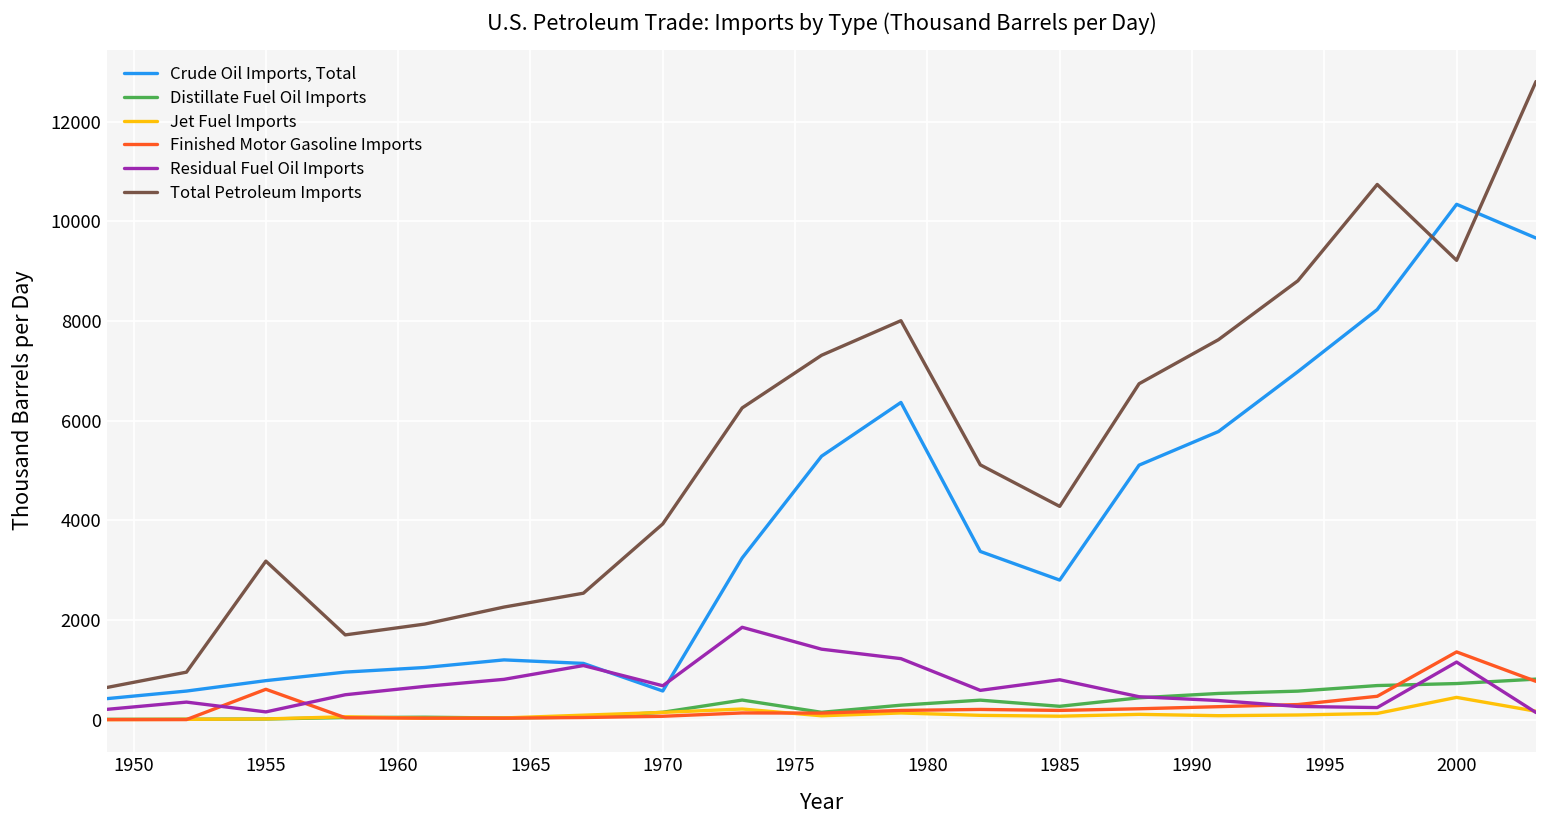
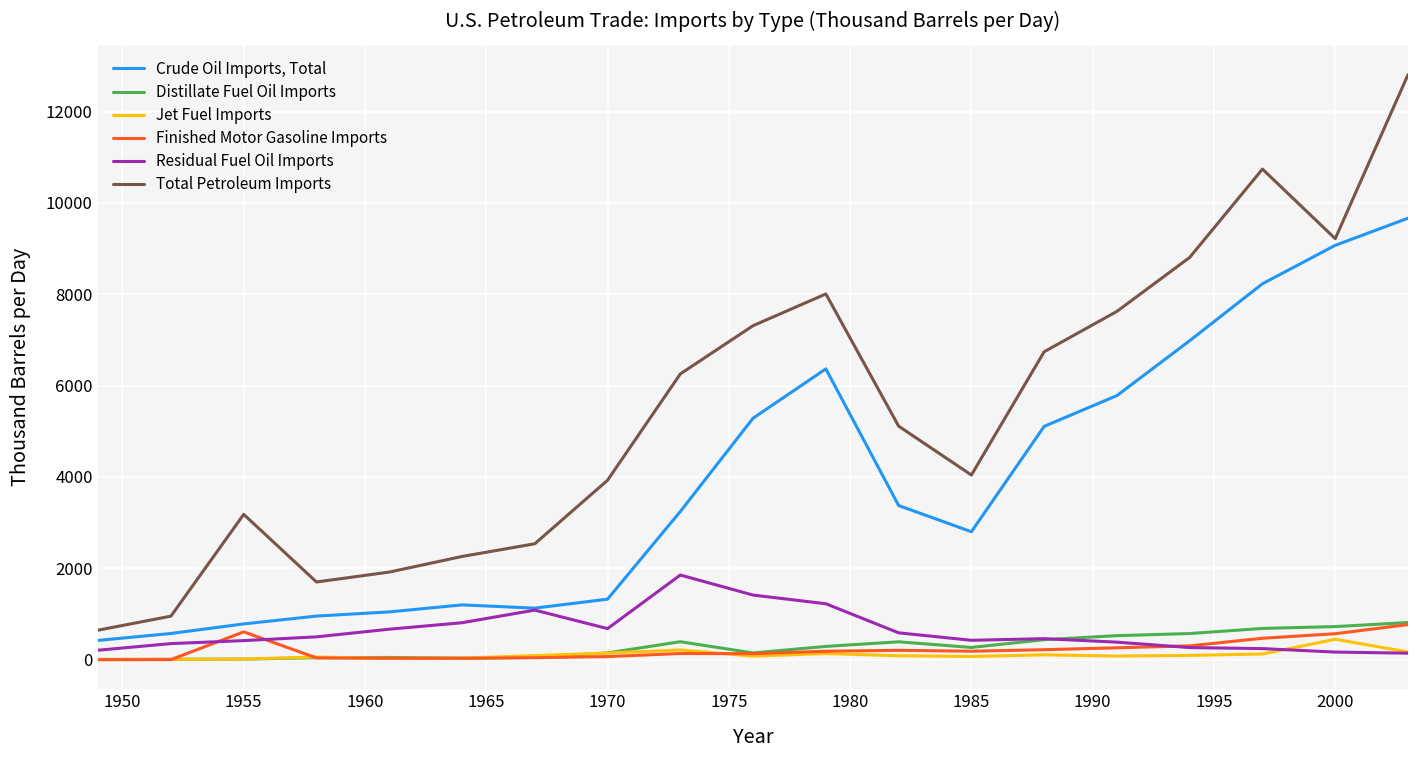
Residual Fuel Oil Imports, 1955: 200 -> 400
Crude Oil Imports, Total, 1970: 600 -> 1300
Residual Fuel Oil Imports, 1985: 800 -> 400
Total Petroleum Imports, 1985: 4300 -> 4000
Crude Oil Imports, Total, 2000: 10300 -> 9100
Finished Motor Gasoline Imports, 2000: 1400 -> 600
Residual Fuel Oil Imports, 2000: 1200 -> 200
